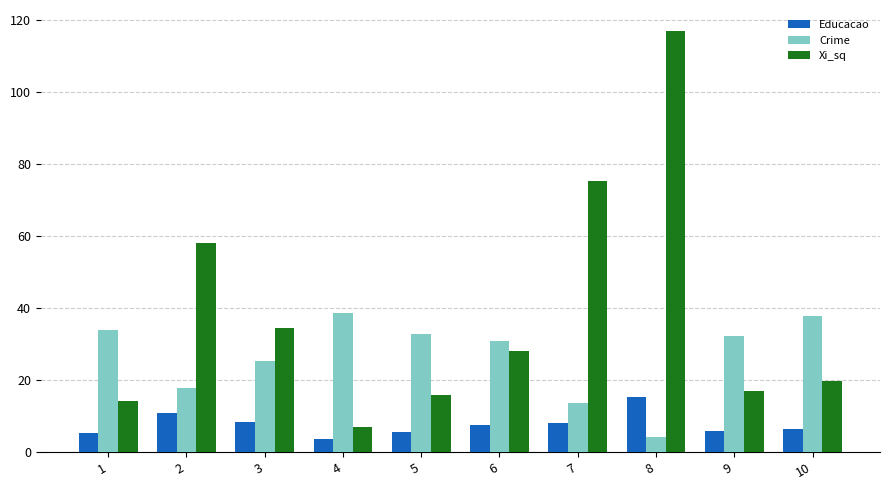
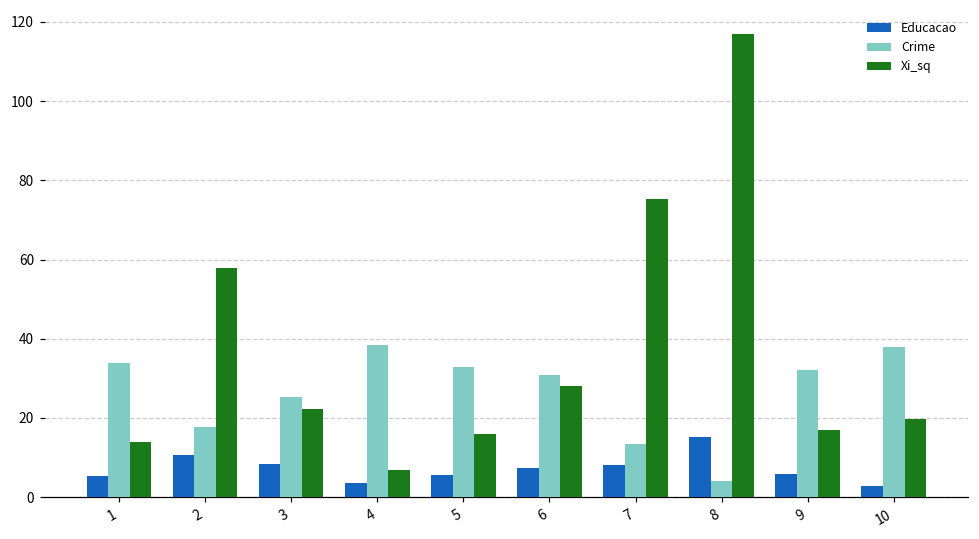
Xi_sq, 3: 35 -> 22
Educacao, 10: 6 -> 3
